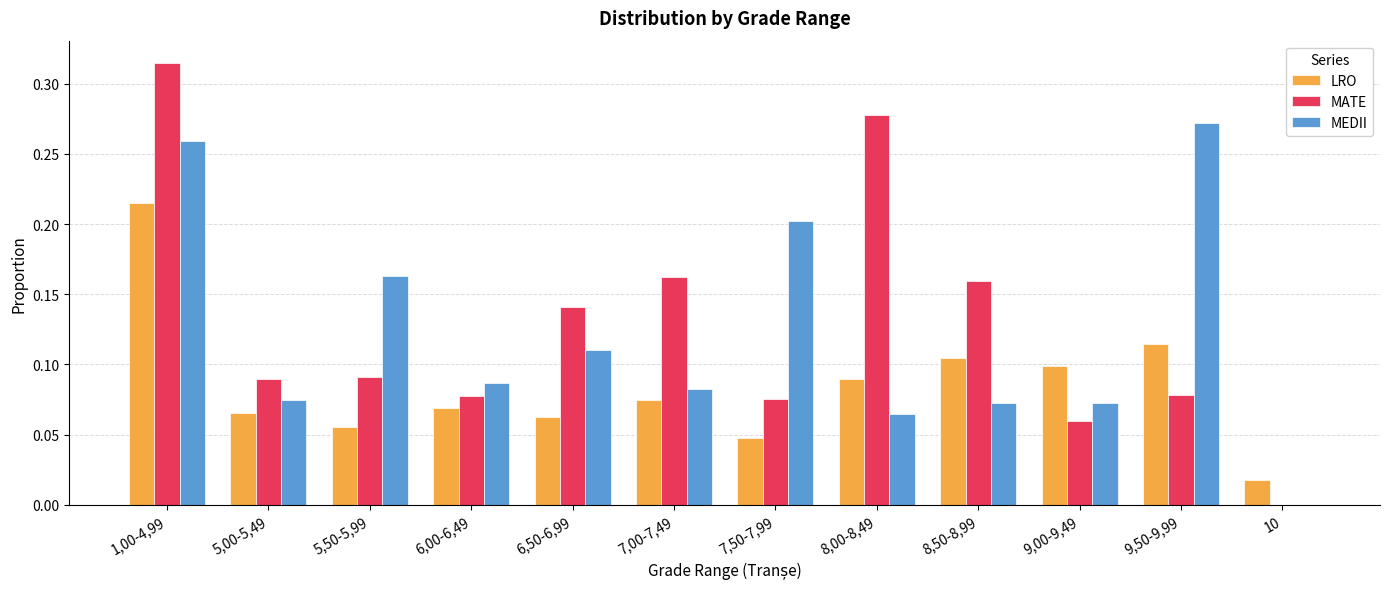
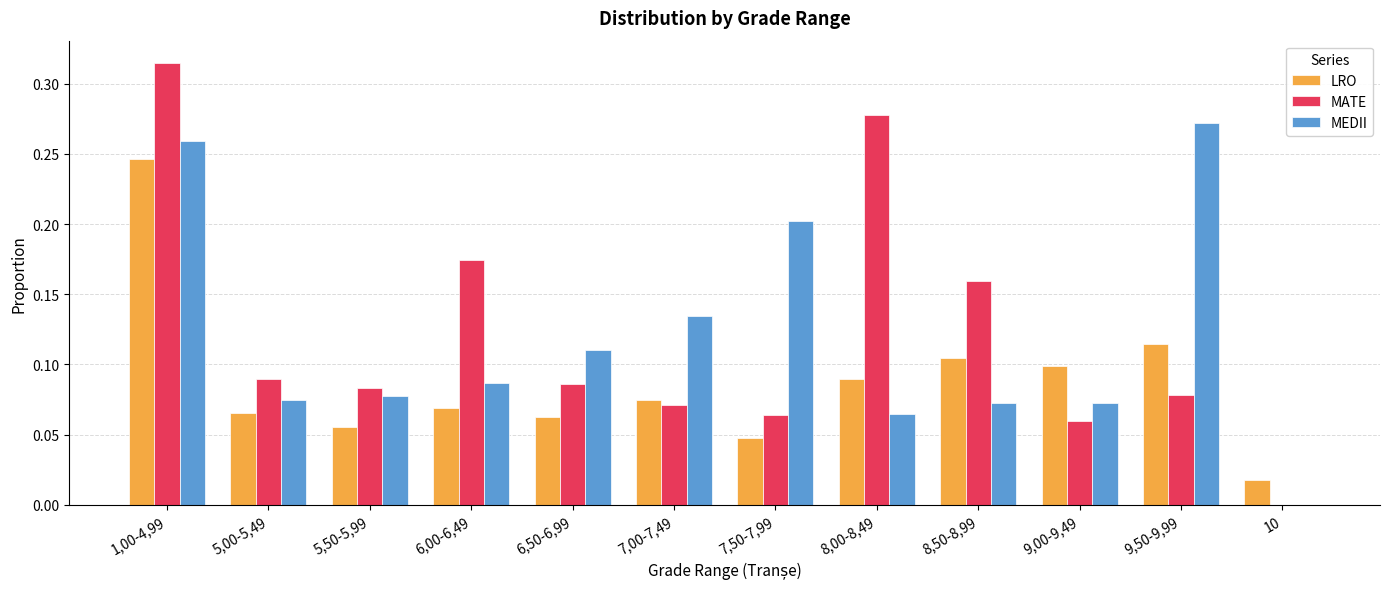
LRO, 1,00-4,99: 0.215 -> 0.246
MATE, 5,50-5,99: 0.091 -> 0.083
MEDII, 5,50-5,99: 0.163 -> 0.078
MATE, 6,00-6,49: 0.078 -> 0.175
MATE, 6,50-6,99: 0.141 -> 0.086
MATE, 7,00-7,49: 0.163 -> 0.071
MEDII, 7,00-7,49: 0.082 -> 0.134
MATE, 7,50-7,99: 0.075 -> 0.064
